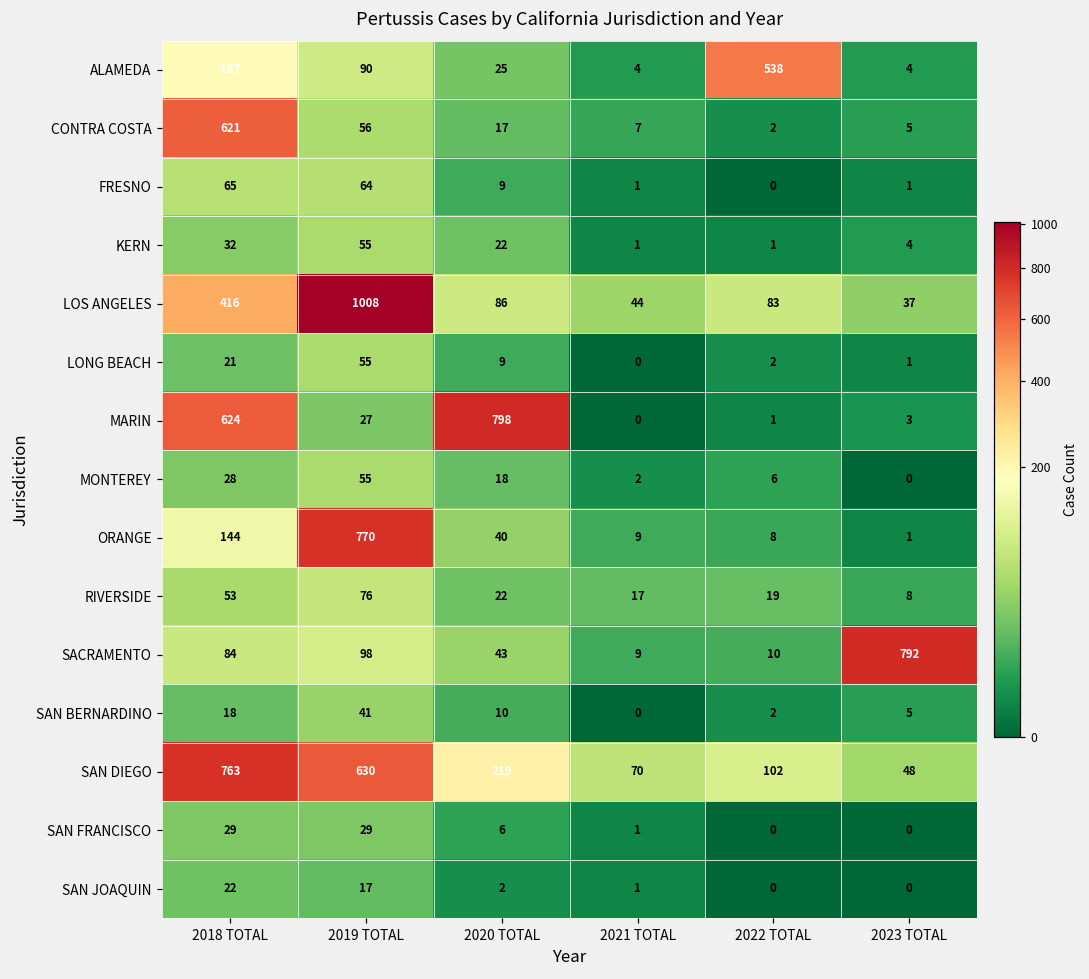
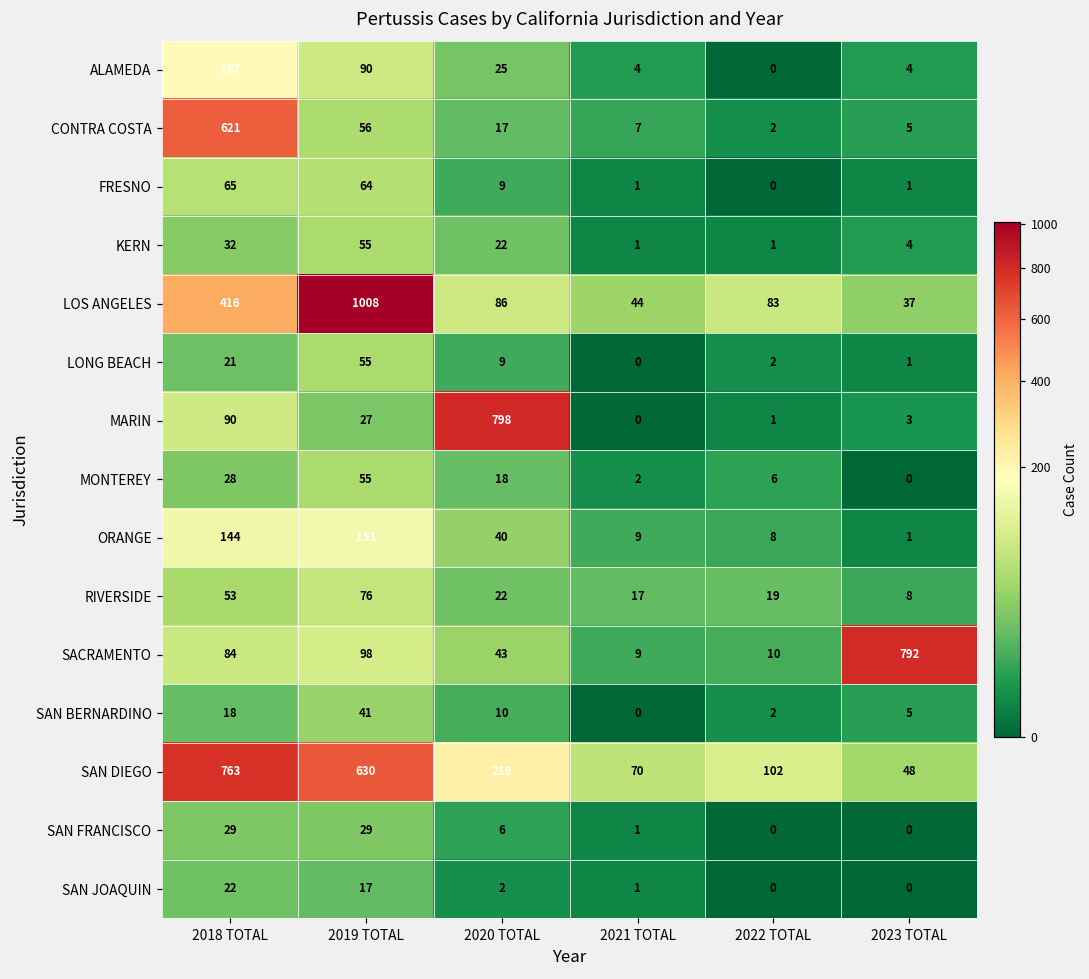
ALAMEDA, 2022 TOTAL: 538 -> 0
MARIN, 2018 TOTAL: 624 -> 90
ORANGE, 2019 TOTAL: 770 -> 151
